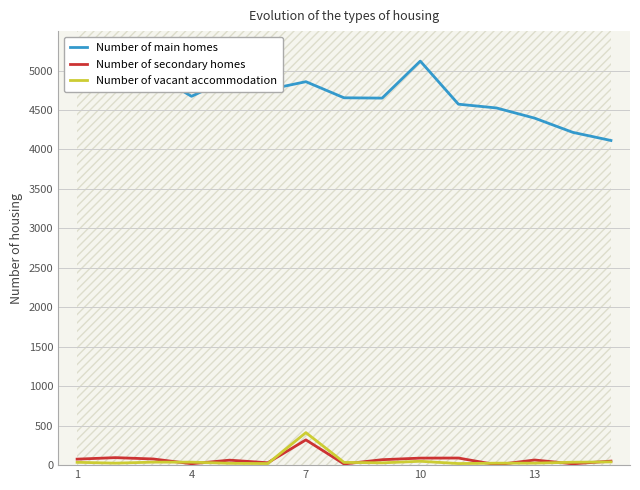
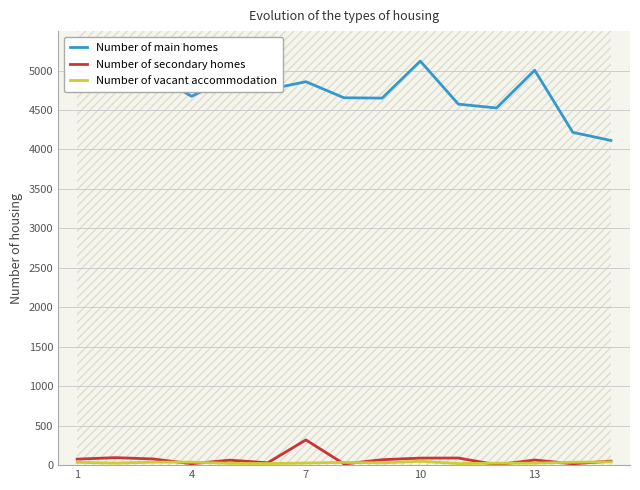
Number of vacant accommodation, 7: 400 -> 0
Number of main homes, 13: 4400 -> 5000
